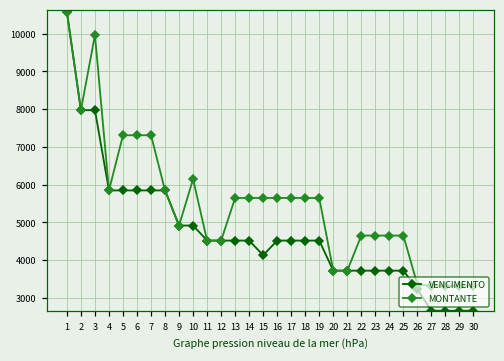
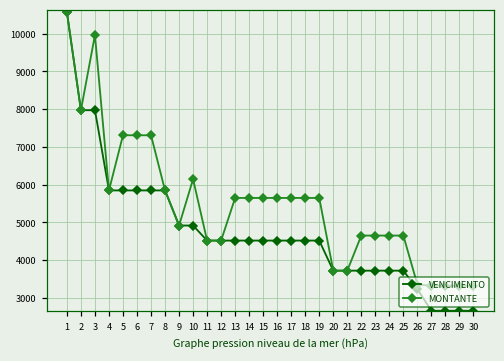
VENCIMENTO, 15: 4100 -> 4500
